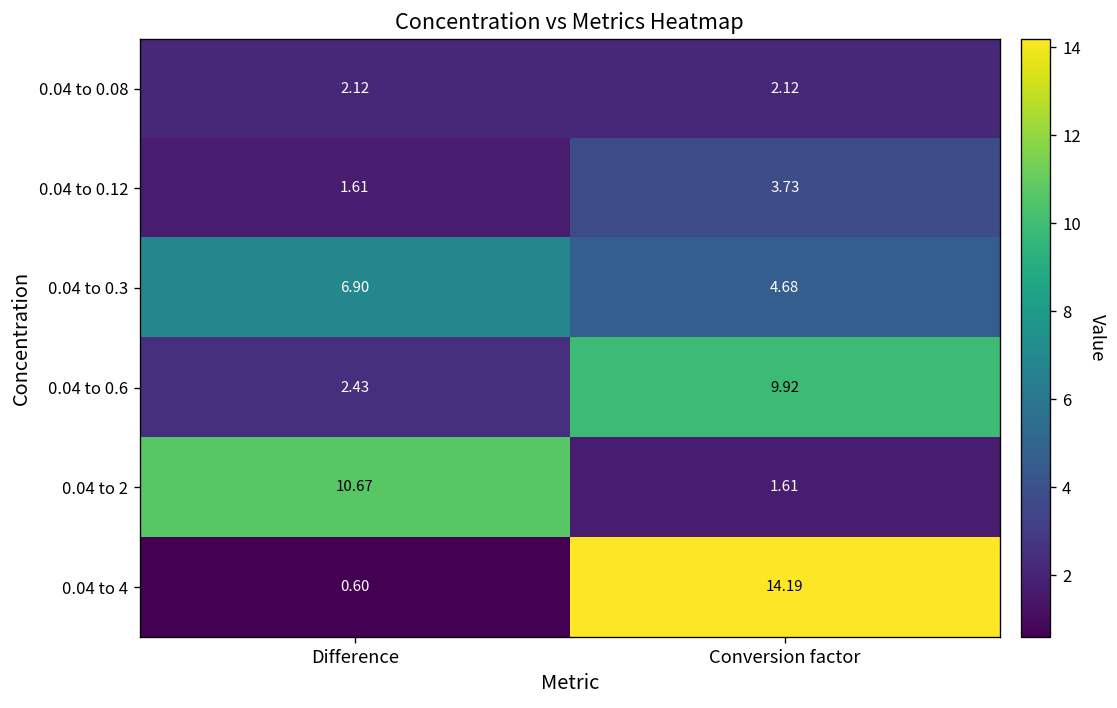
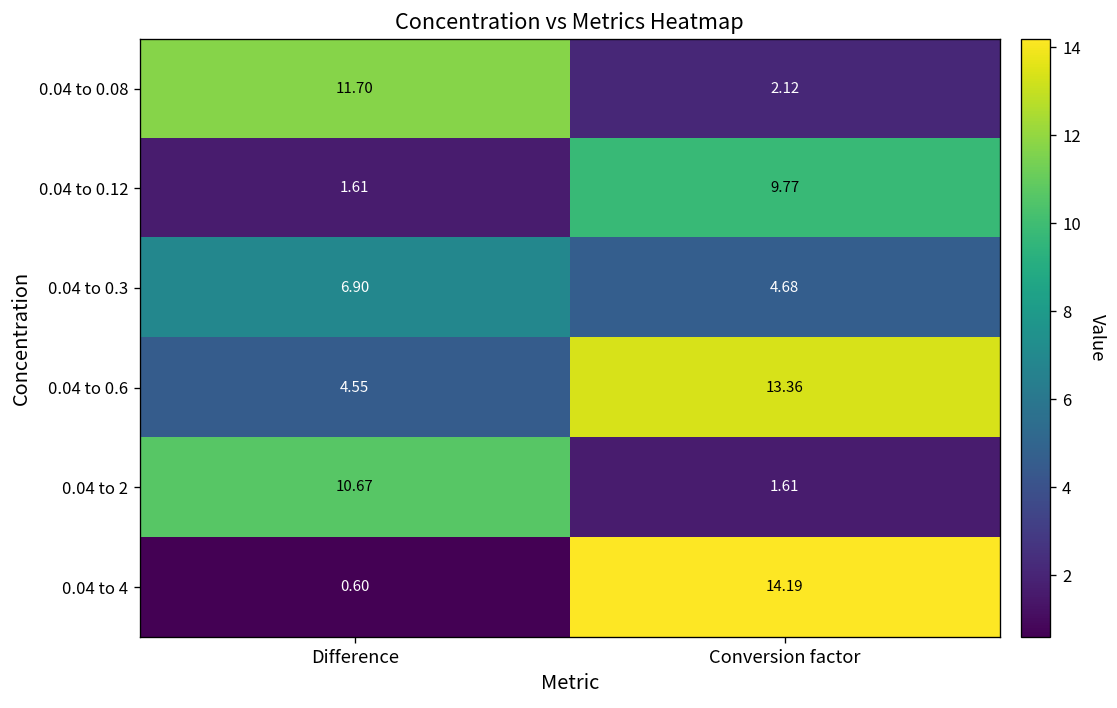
0.04 to 0.08, Difference: 2.12 -> 11.70
0.04 to 0.12, Conversion factor: 3.73 -> 9.77
0.04 to 0.6, Difference: 2.43 -> 4.55
0.04 to 0.6, Conversion factor: 9.92 -> 13.36
